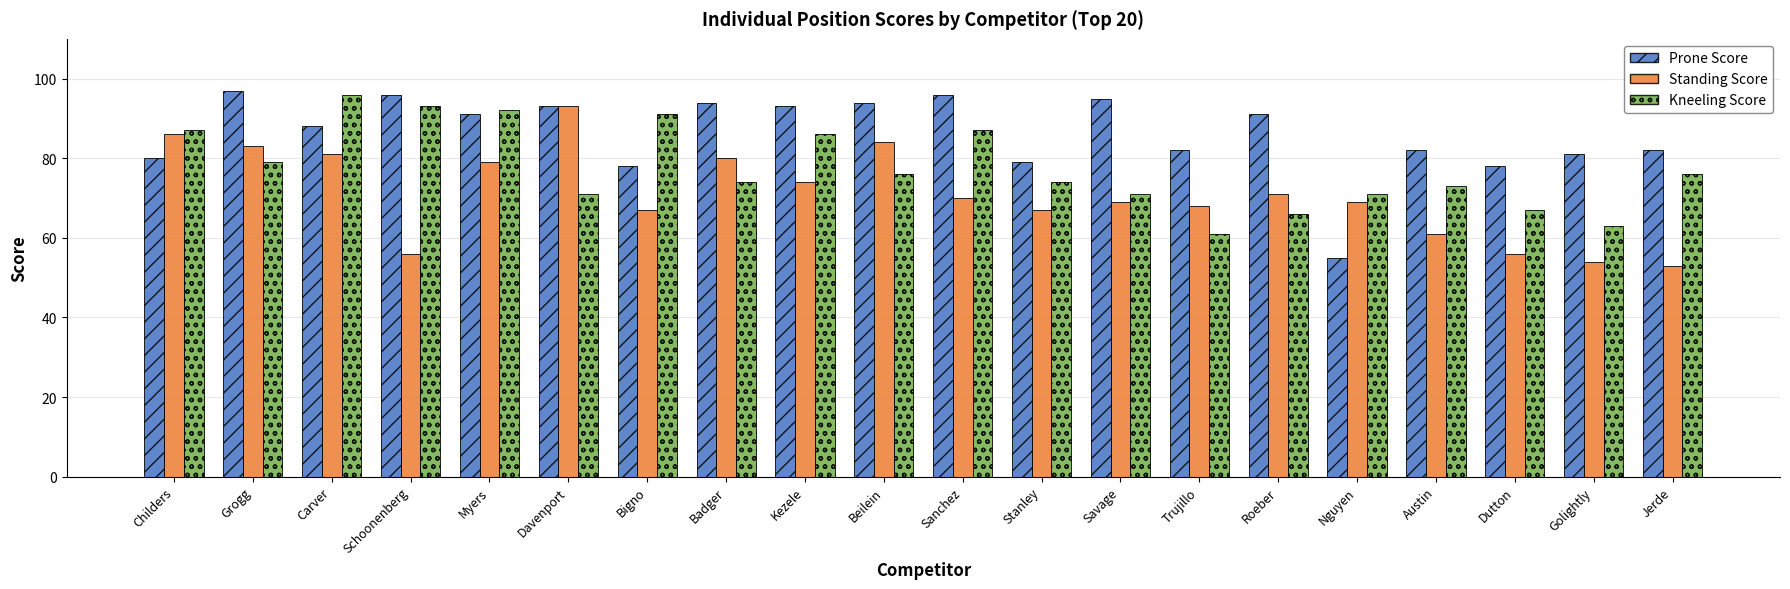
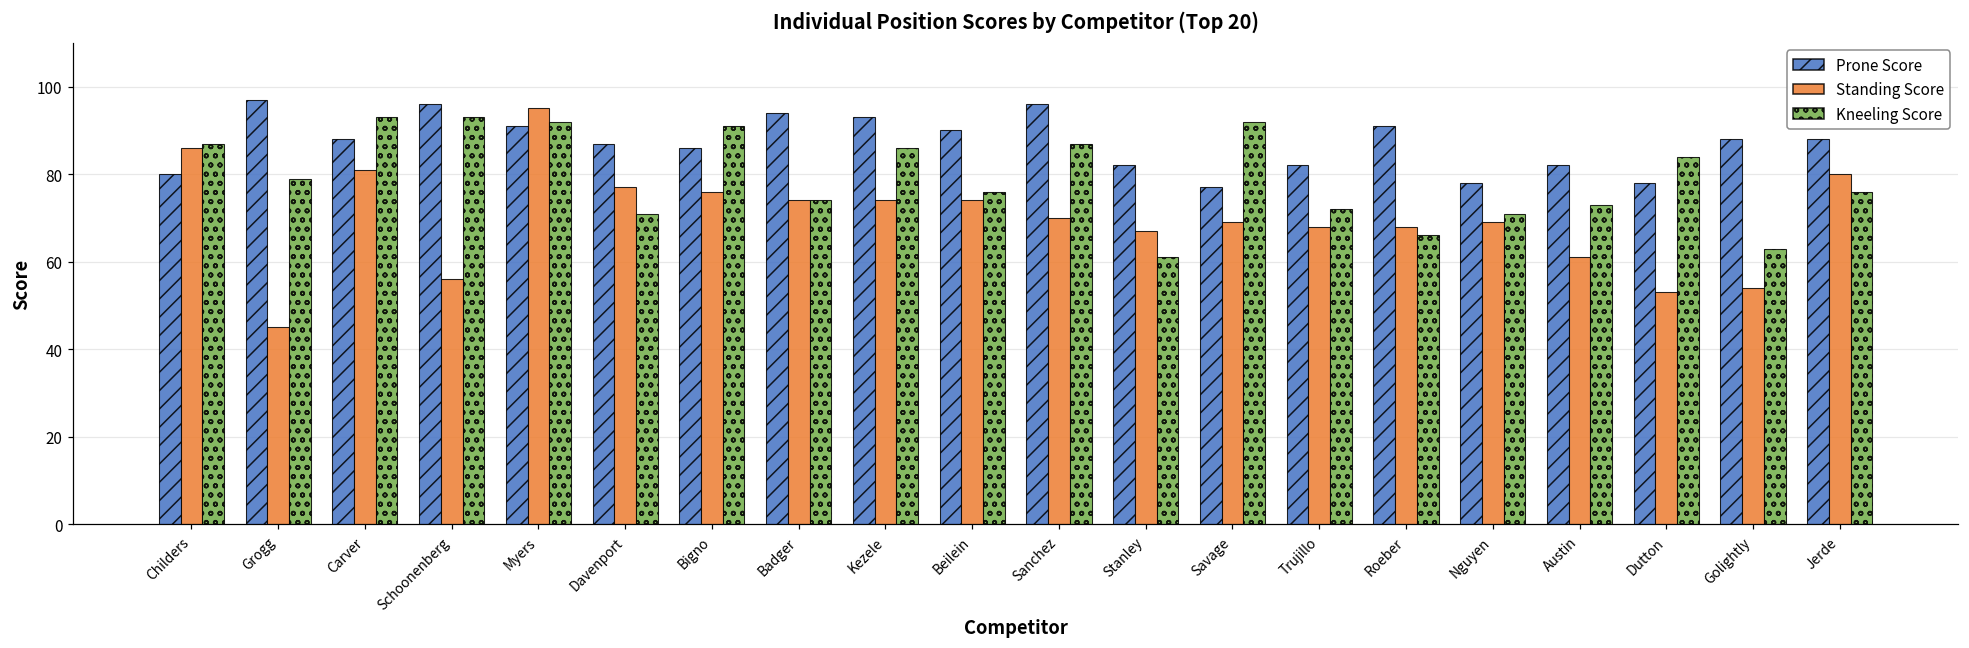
Standing Score, Grogg: 83 -> 45
Kneeling Score, Carver: 96 -> 93
Standing Score, Myers: 79 -> 95
Prone Score, Davenport: 93 -> 87
Standing Score, Davenport: 93 -> 77
Prone Score, Bigno: 78 -> 86
Standing Score, Bigno: 67 -> 76
Standing Score, Badger: 80 -> 74
Prone Score, Beilein: 94 -> 90
Standing Score, Beilein: 84 -> 74
Prone Score, Stanley: 79 -> 82
Kneeling Score, Stanley: 74 -> 61
Prone Score, Savage: 95 -> 77
Kneeling Score, Savage: 71 -> 92
Kneeling Score, Trujillo: 61 -> 72
Standing Score, Roeber: 71 -> 68
Prone Score, Nguyen: 55 -> 78
Standing Score, Dutton: 56 -> 53
Kneeling Score, Dutton: 67 -> 84
Prone Score, Golightly: 81 -> 88
Prone Score, Jerde: 82 -> 88
Standing Score, Jerde: 53 -> 80
